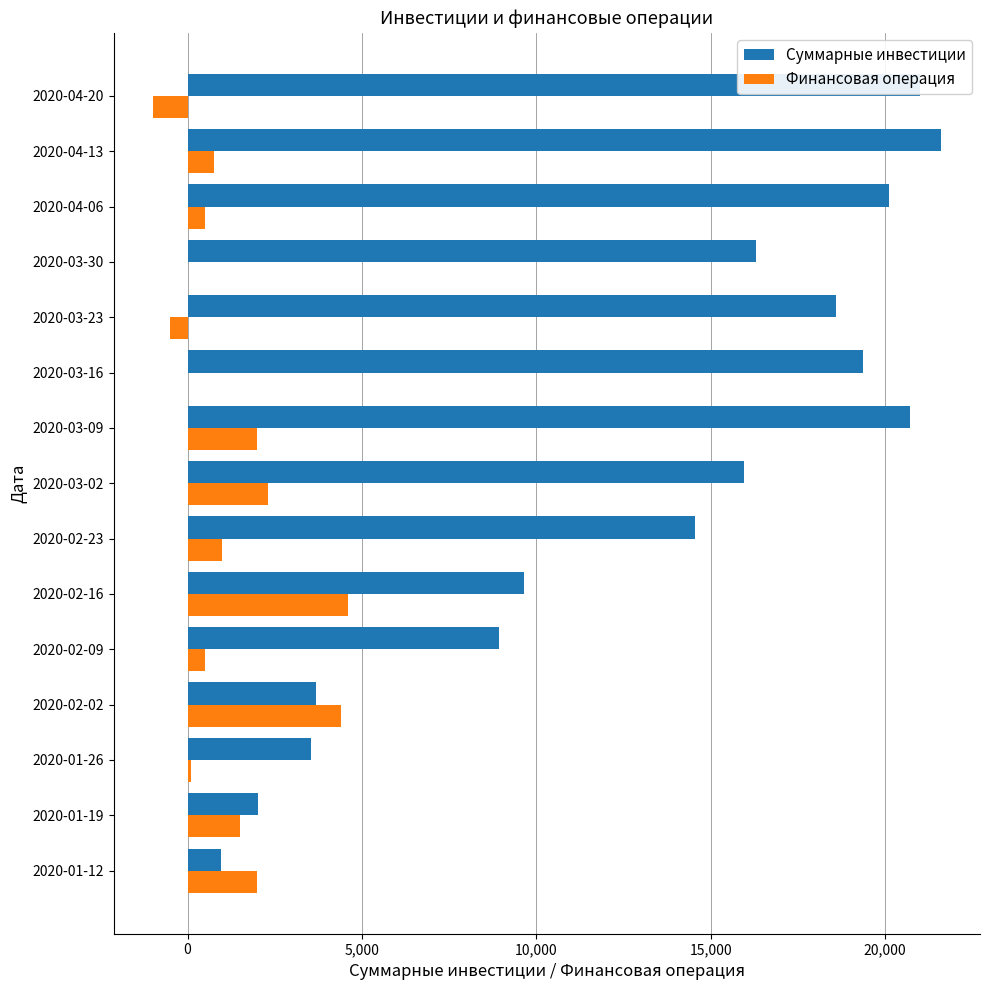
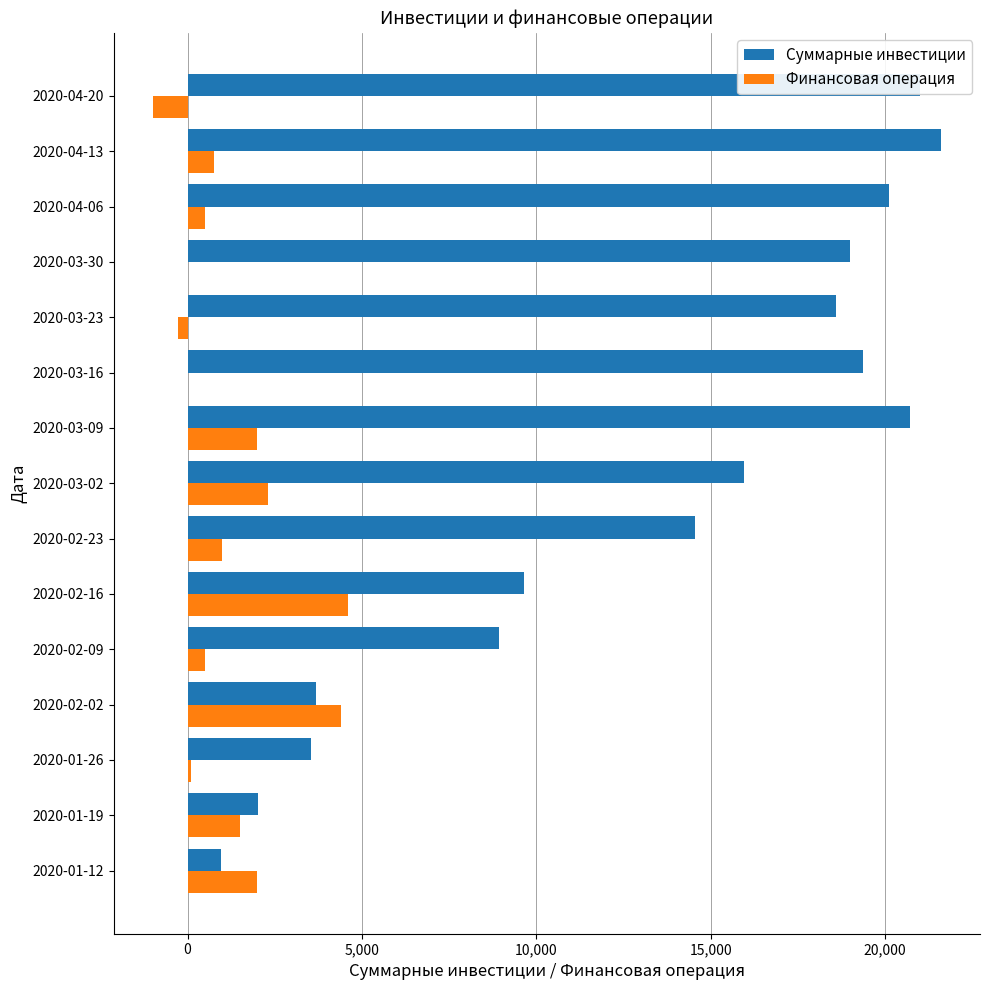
Суммарные инвестиции, 2020-03-30: 16,300 -> 19,000
Финансовая операция, 2020-03-23: -500 -> -300
